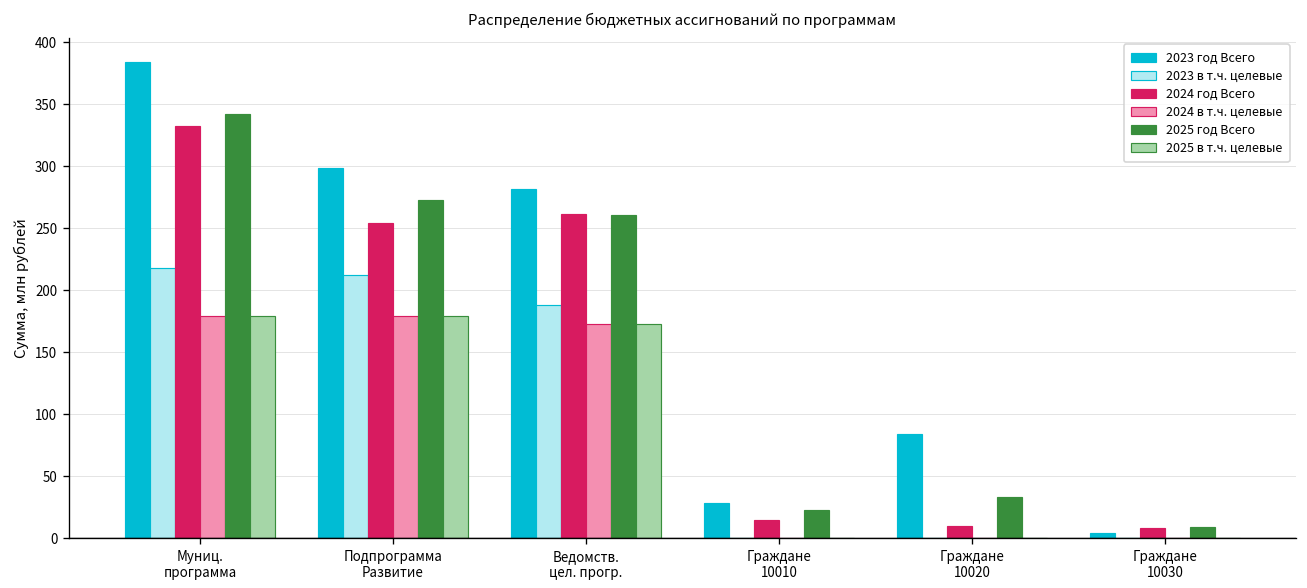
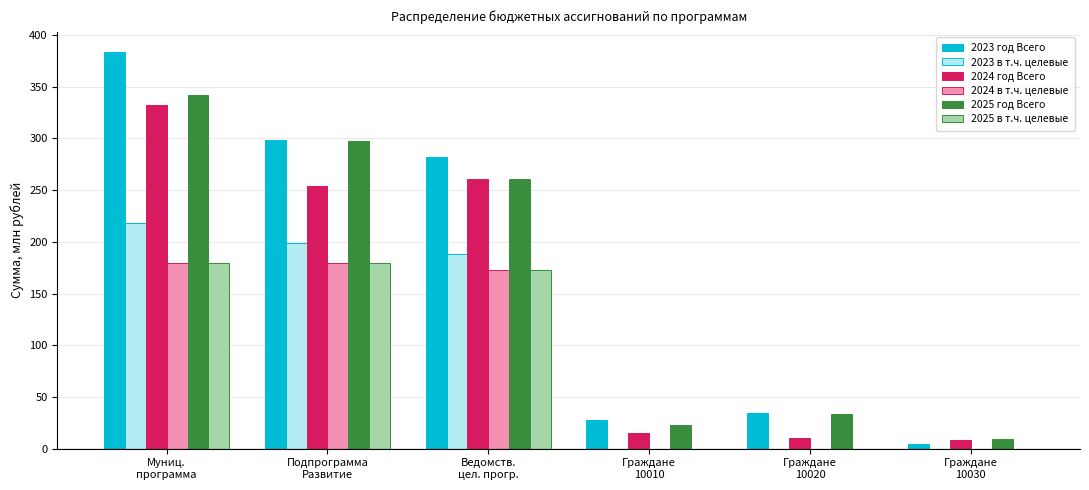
2023 в т.ч. целевые, Подпрограмма Развитие: 212 -> 199
2025 год Всего, Подпрограмма Развитие: 273 -> 297
2023 год Всего, Граждане 10020: 84 -> 35
